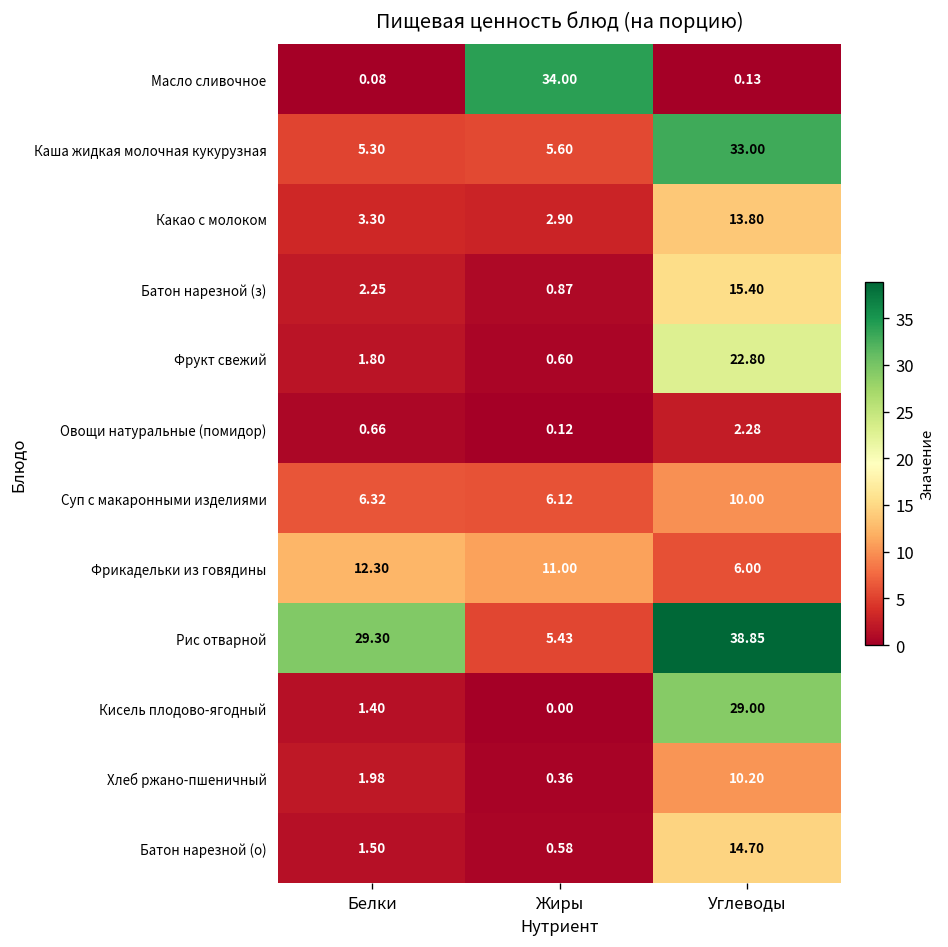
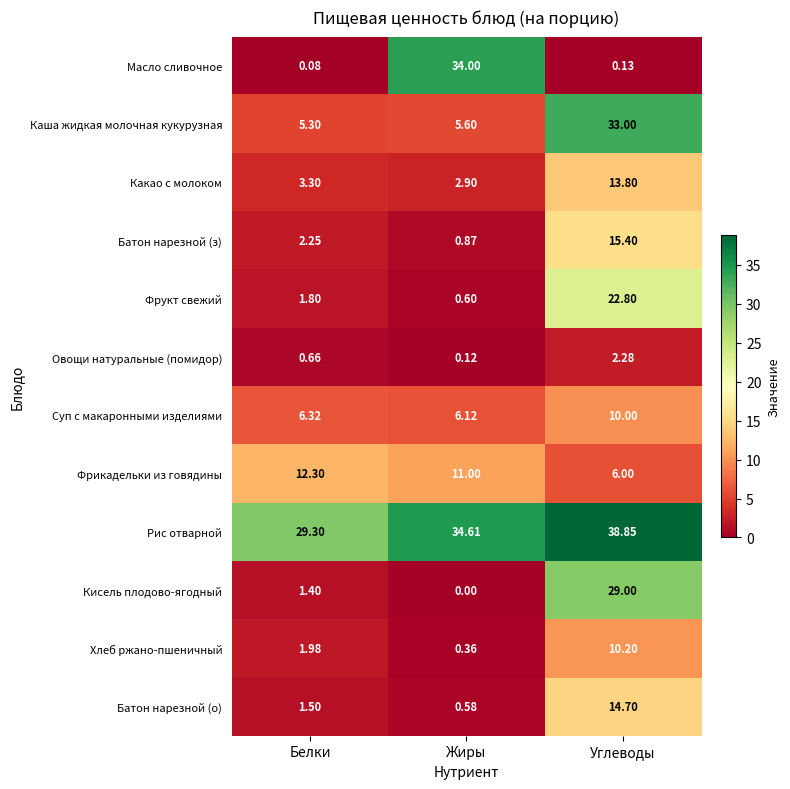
Рис отварной, Жиры: 5.43 -> 34.61
